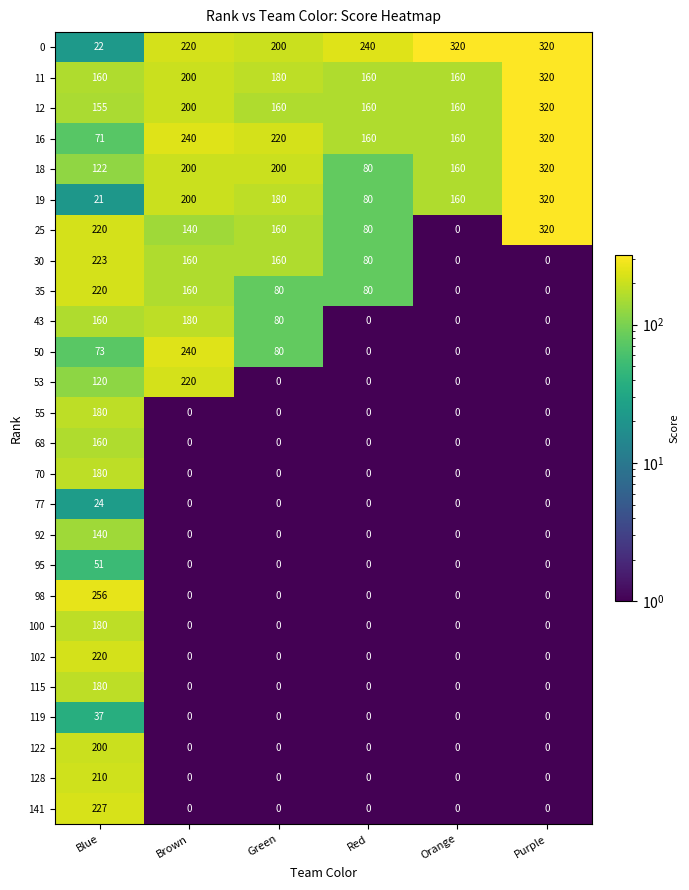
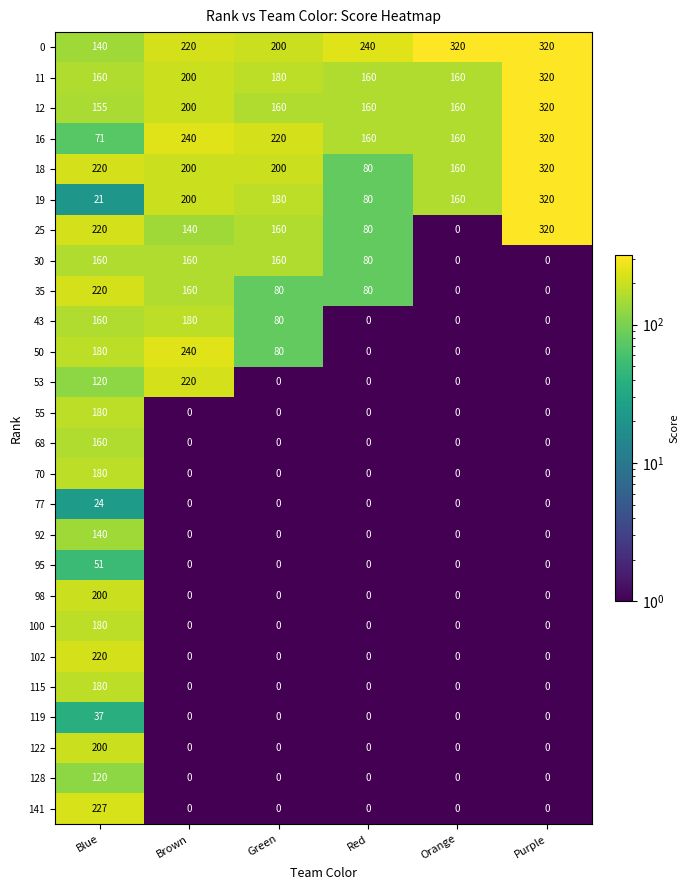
0, Blue: 22 -> 140
18, Blue: 122 -> 220
30, Blue: 223 -> 160
50, Blue: 73 -> 180
98, Blue: 256 -> 200
128, Blue: 210 -> 120
